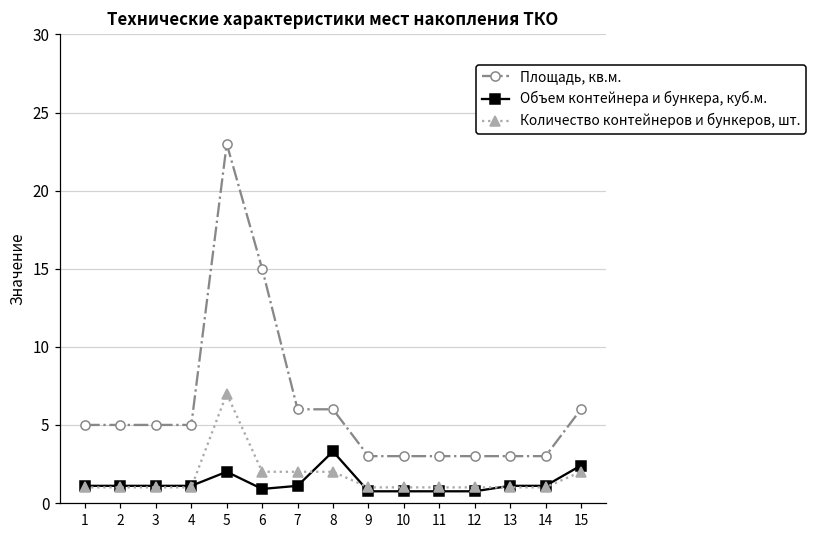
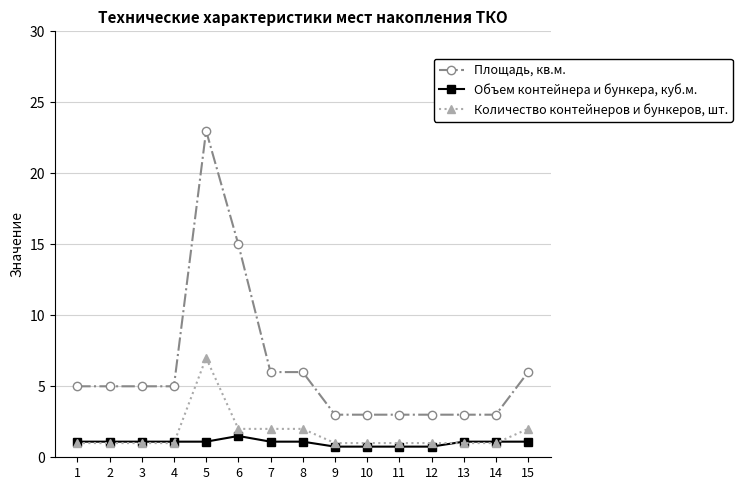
Объем контейнера и бункера, куб.м., 5: 2.0 -> 1.1
Объем контейнера и бункера, куб.м., 6: 0.9 -> 1.5
Объем контейнера и бункера, куб.м., 8: 3.3 -> 1.1
Объем контейнера и бункера, куб.м., 15: 2.4 -> 1.1
